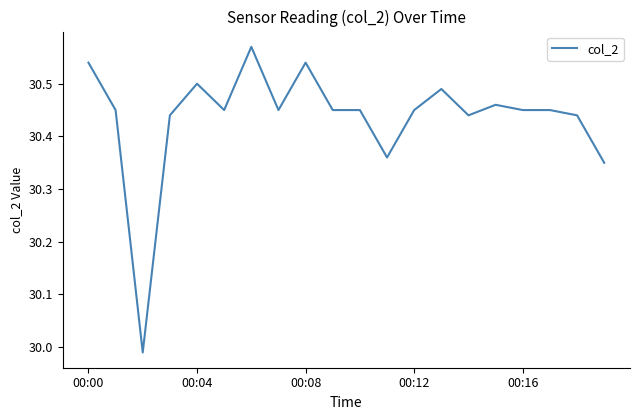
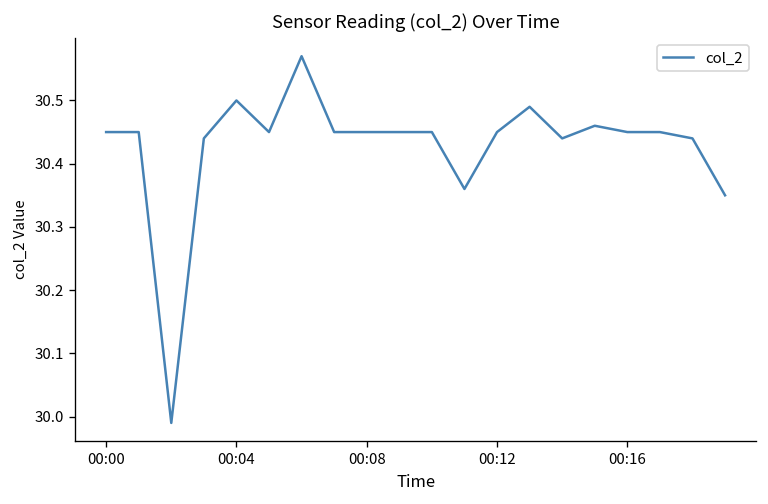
00:00: 30.54 -> 30.45
00:08: 30.54 -> 30.45
